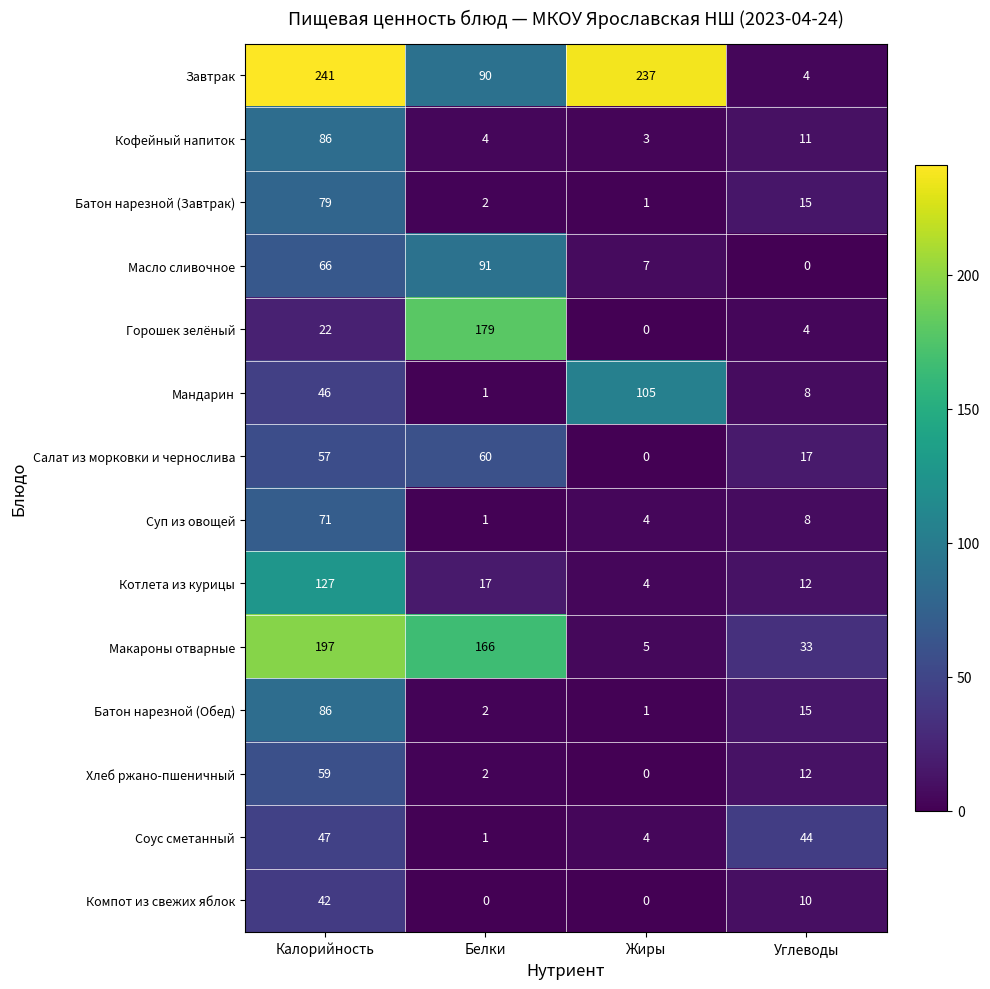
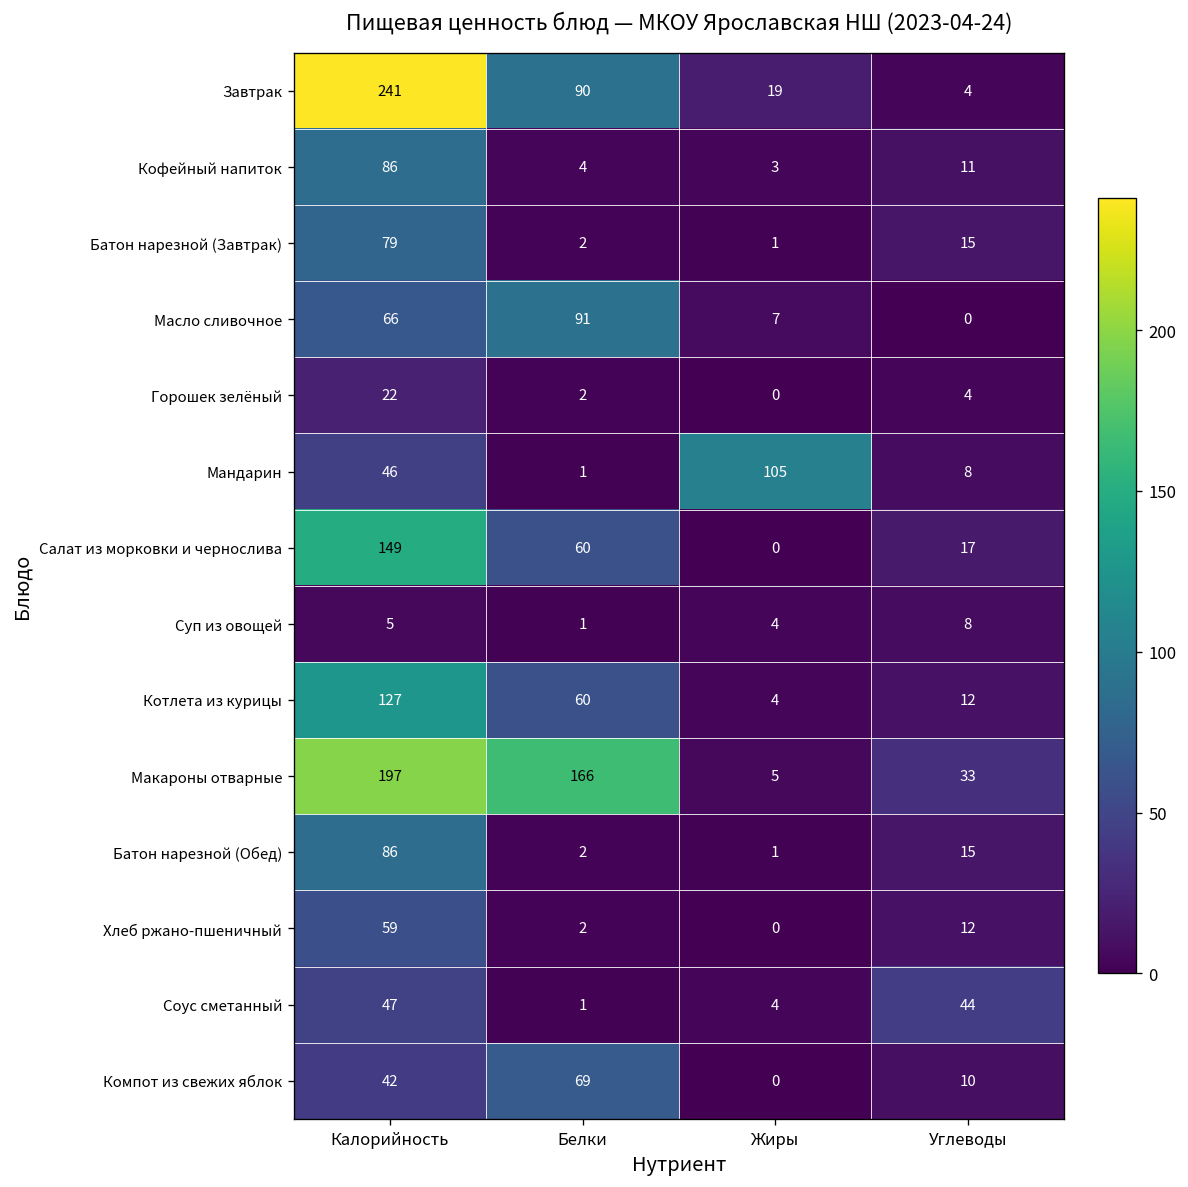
Завтрак, Жиры: 237 -> 19
Горошек зелёный, Белки: 179 -> 2
Салат из морковки и чернослива, Калорийность: 57 -> 149
Суп из овощей, Калорийность: 71 -> 5
Котлета из курицы, Белки: 17 -> 60
Компот из свежих яблок, Белки: 0 -> 69
